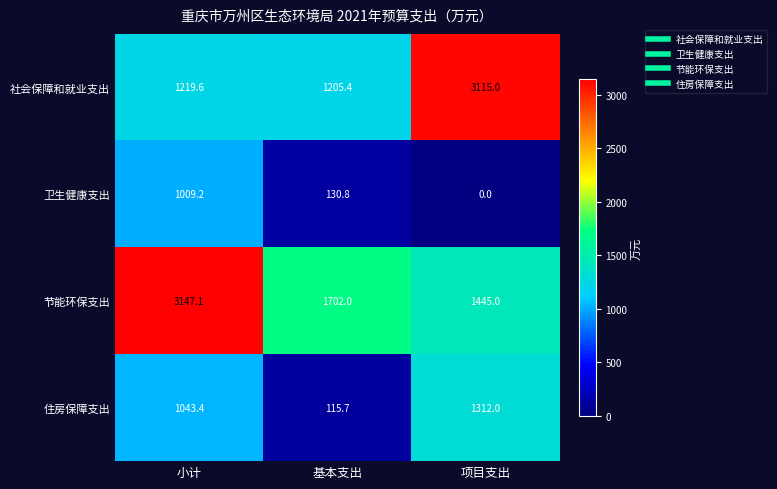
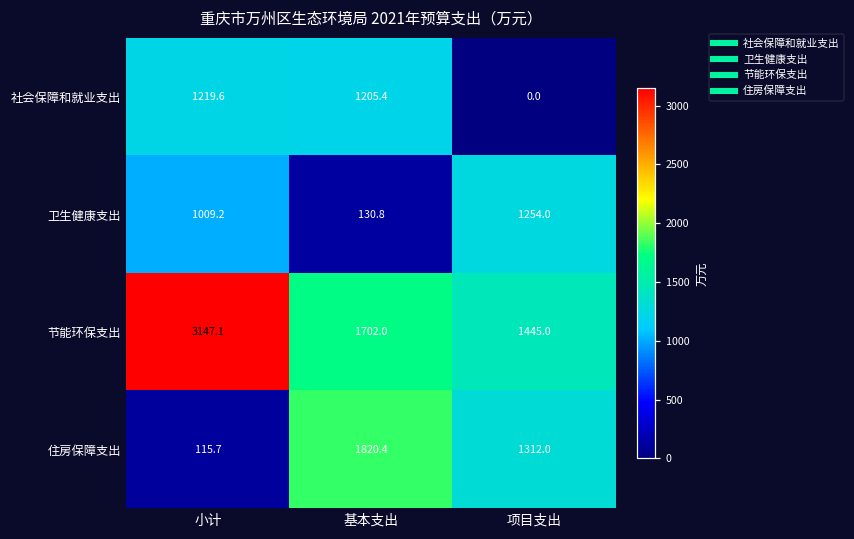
社会保障和就业支出, 项目支出: 3115.0 -> 0.0
卫生健康支出, 项目支出: 0.0 -> 1254.0
住房保障支出, 小计: 1043.4 -> 115.7
住房保障支出, 基本支出: 115.7 -> 1820.4
